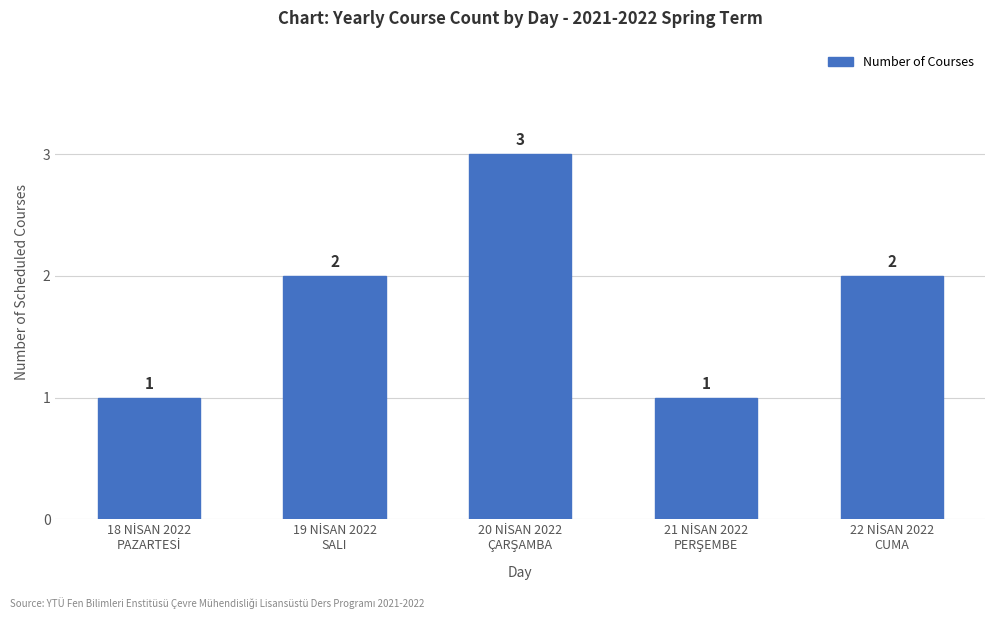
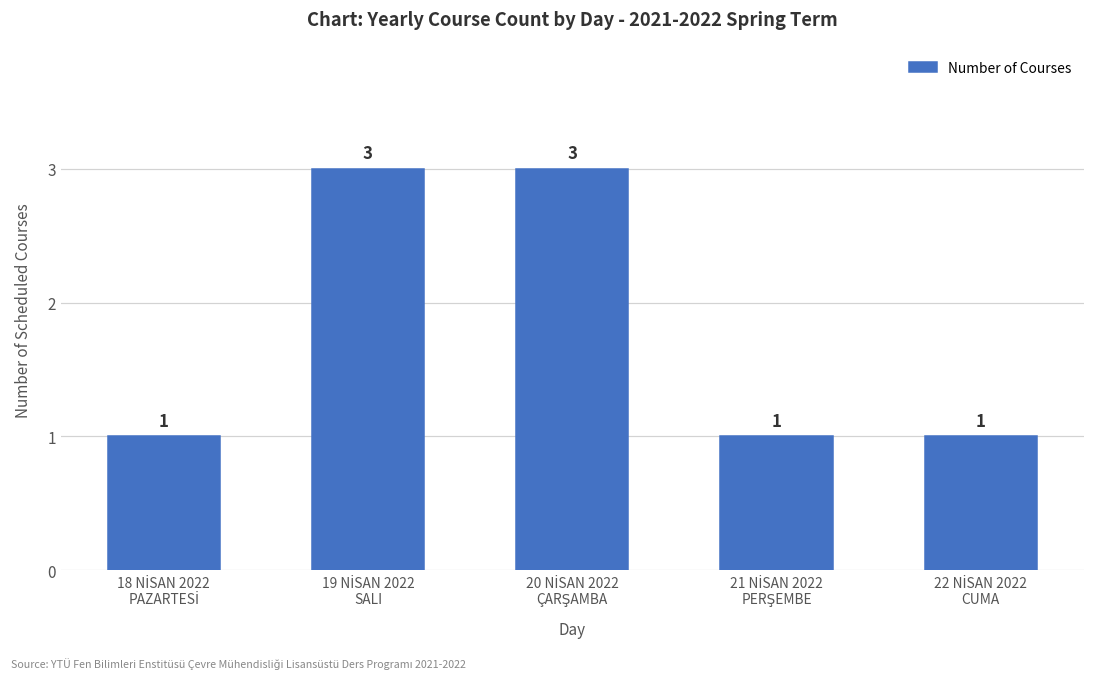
19 NİSAN 2022 SALI: 2 -> 3
22 NİSAN 2022 CUMA: 2 -> 1
